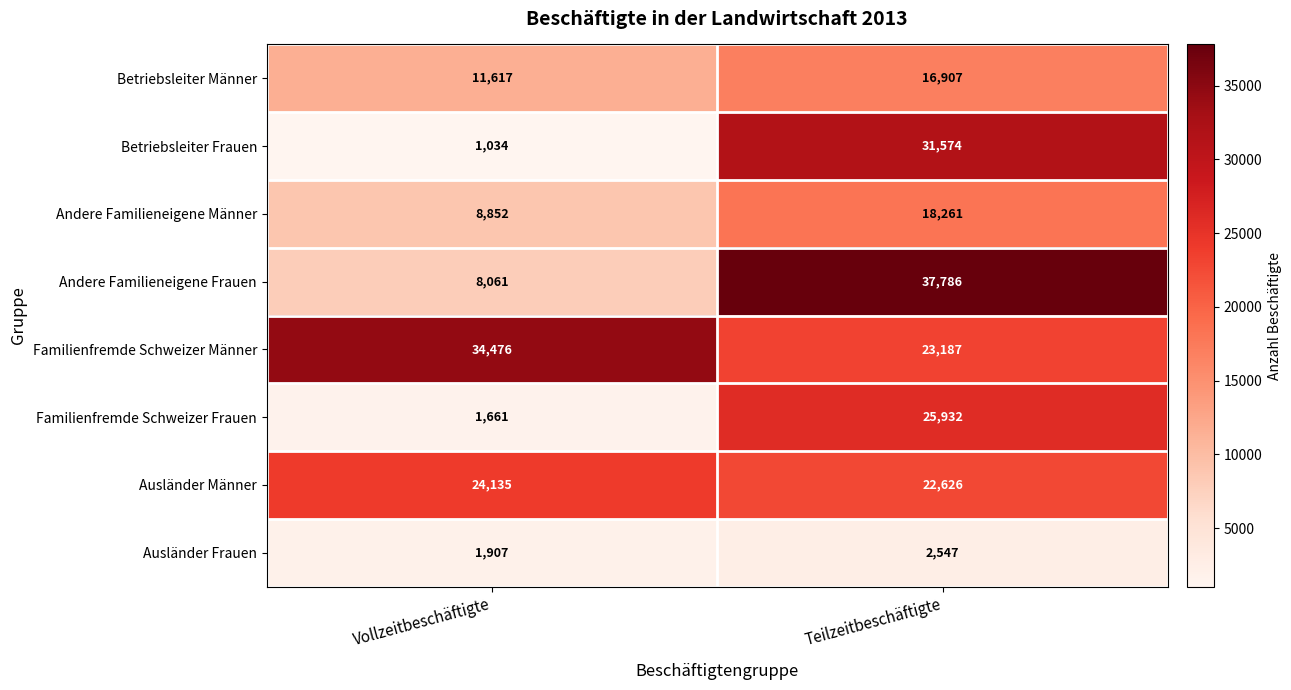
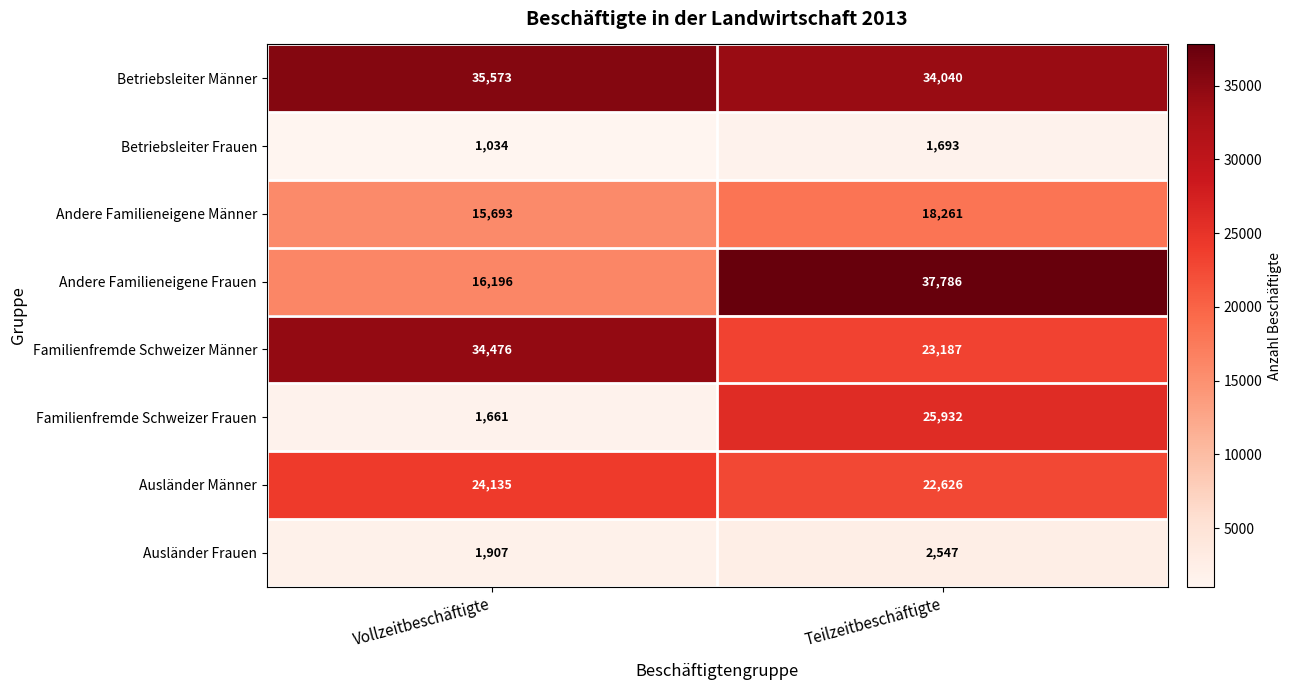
Betriebsleiter Männer, Vollzeitbeschäftigte: 11,617 -> 35,573
Betriebsleiter Männer, Teilzeitbeschäftigte: 16,907 -> 34,040
Betriebsleiter Frauen, Teilzeitbeschäftigte: 31,574 -> 1,693
Andere Familieneigene Männer, Vollzeitbeschäftigte: 8,852 -> 15,693
Andere Familieneigene Frauen, Vollzeitbeschäftigte: 8,061 -> 16,196
